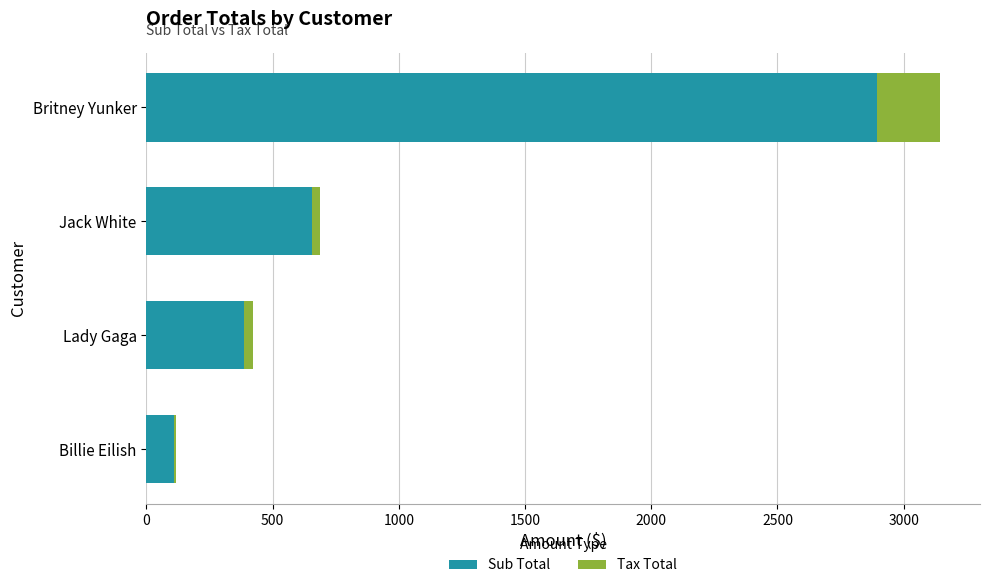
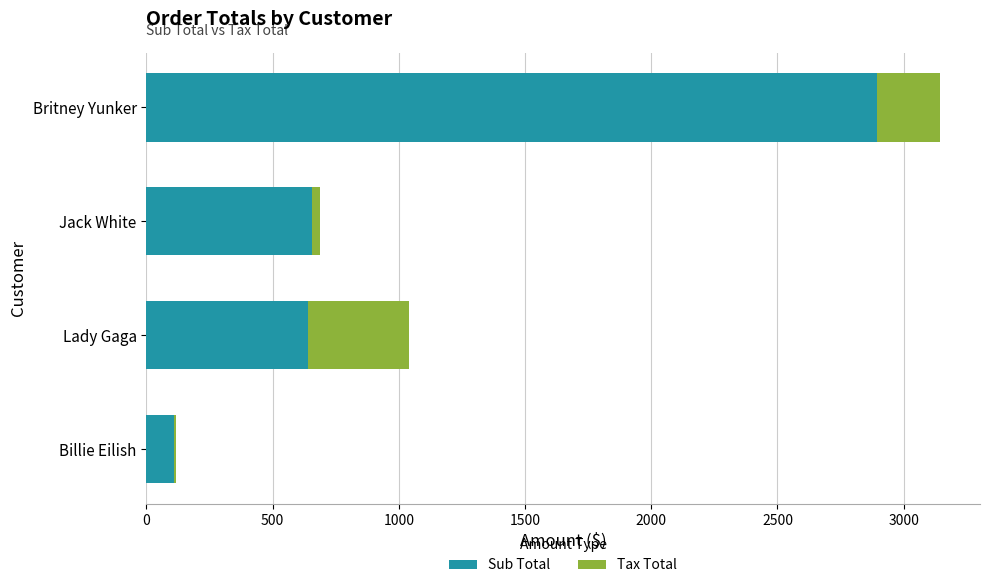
Sub Total, Lady Gaga: 390 -> 640
Tax Total, Lady Gaga: 30 -> 400
